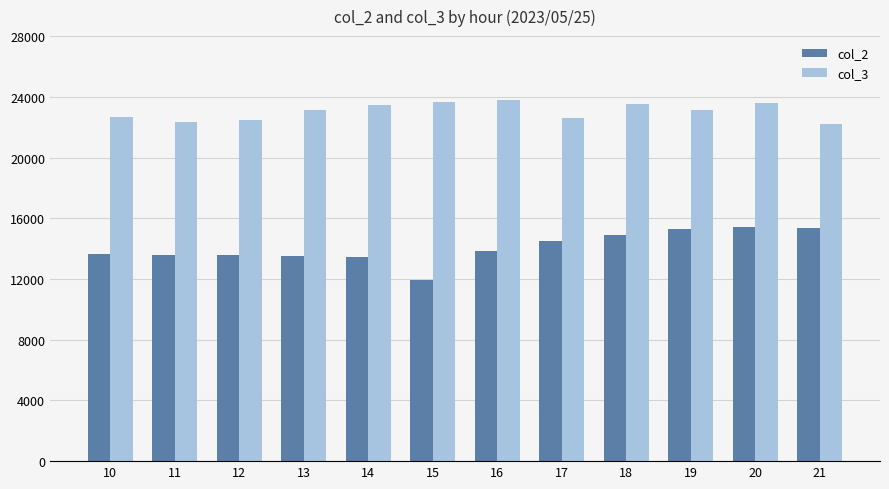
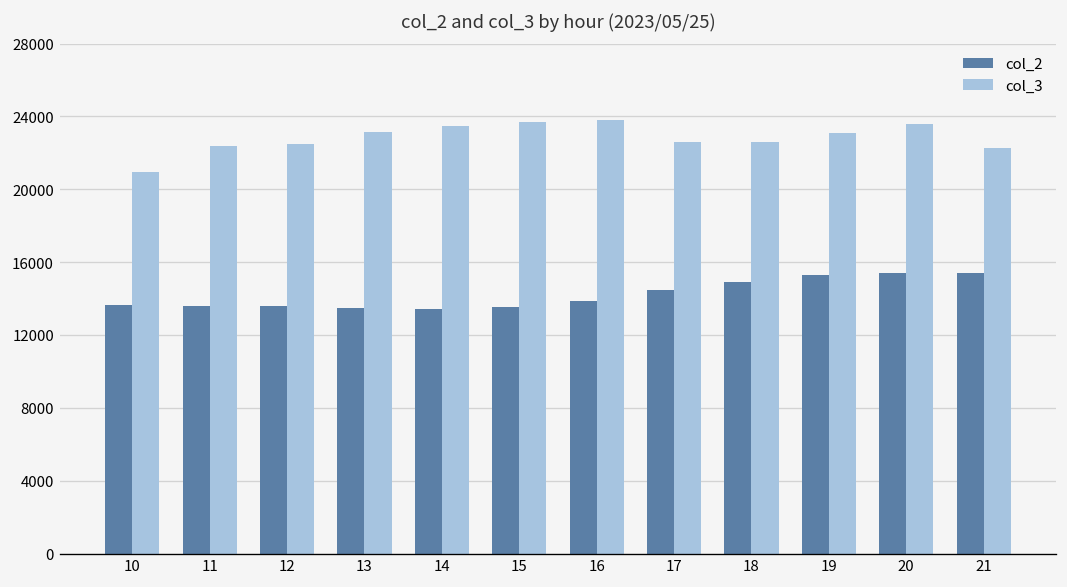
col_3, 10: 22700 -> 21000
col_2, 15: 11900 -> 13500
col_3, 18: 23500 -> 22600
